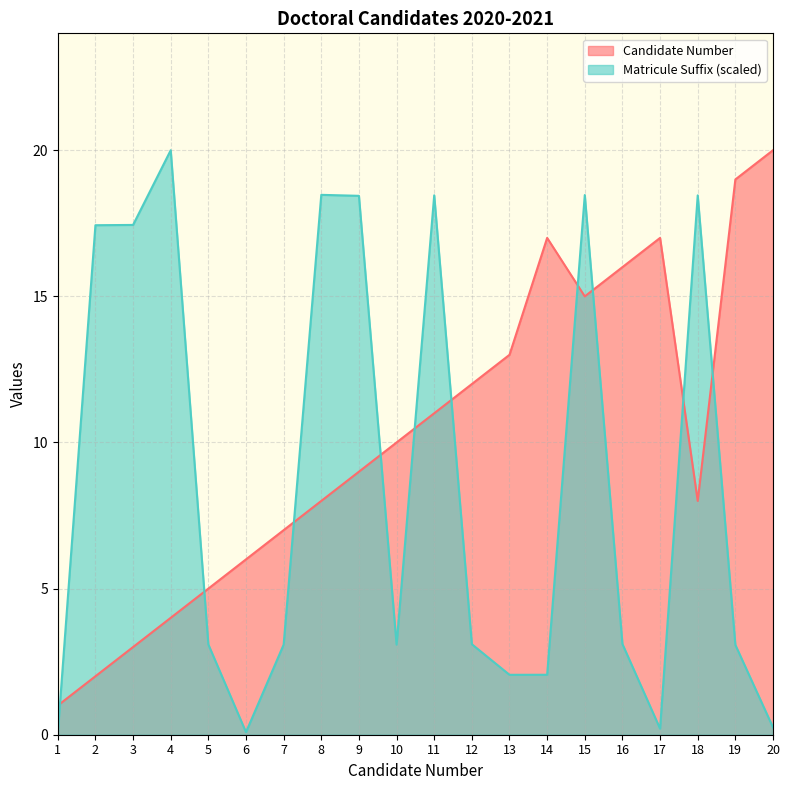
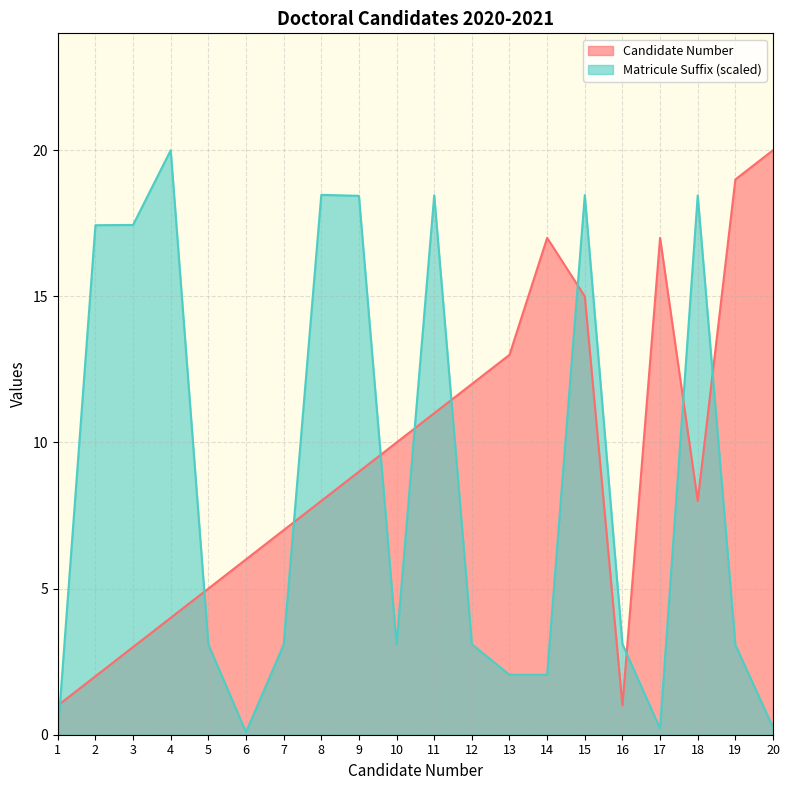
Candidate Number, 16: 16 -> 1
